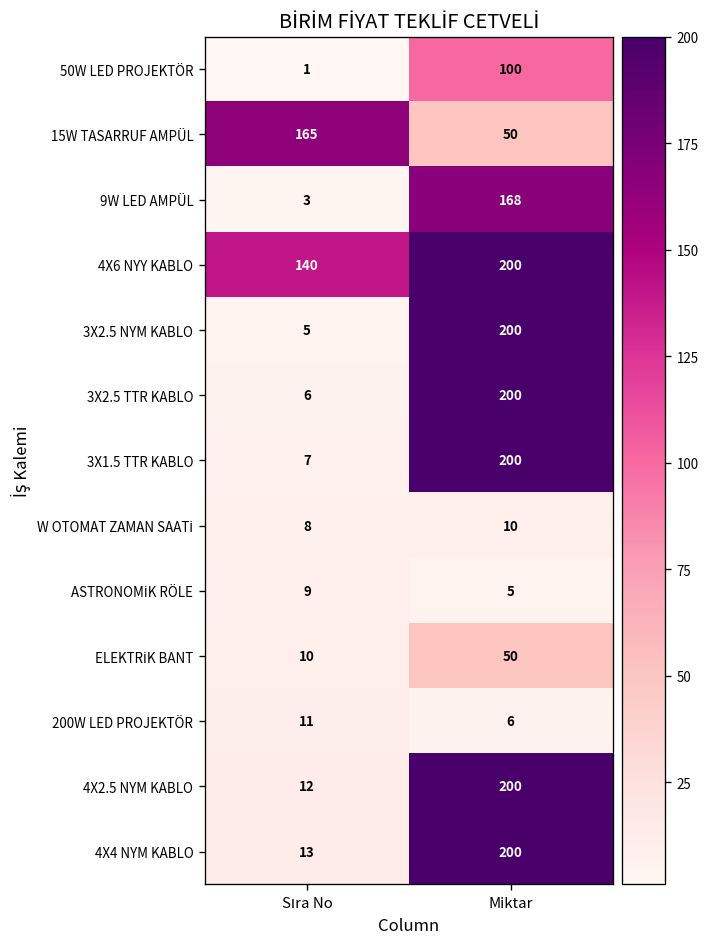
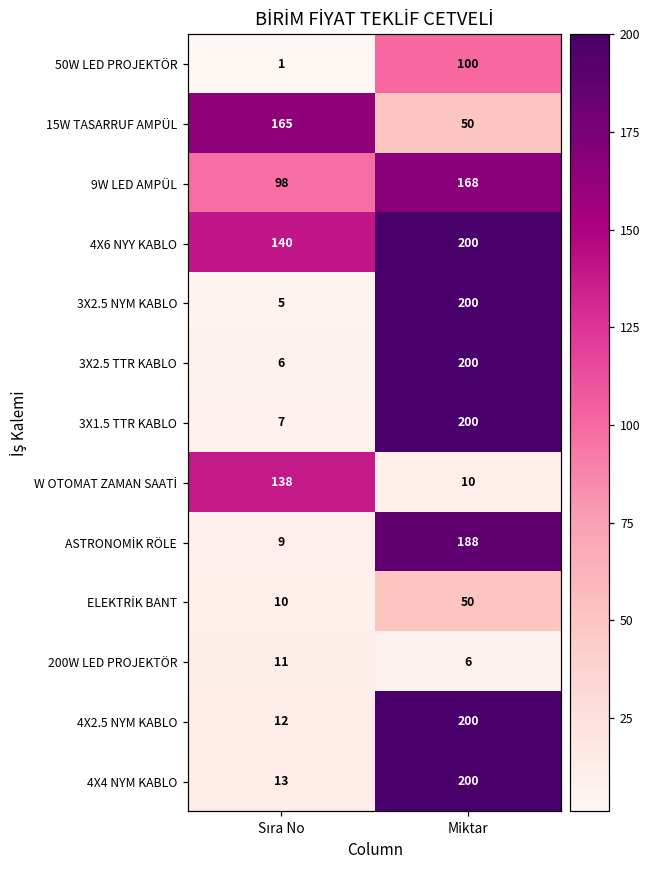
9W LED AMPÜL, Sıra No: 3 -> 98
W OTOMAT ZAMAN SAATİ, Sıra No: 8 -> 138
ASTRONOMİK RÖLE, Miktar: 5 -> 188
